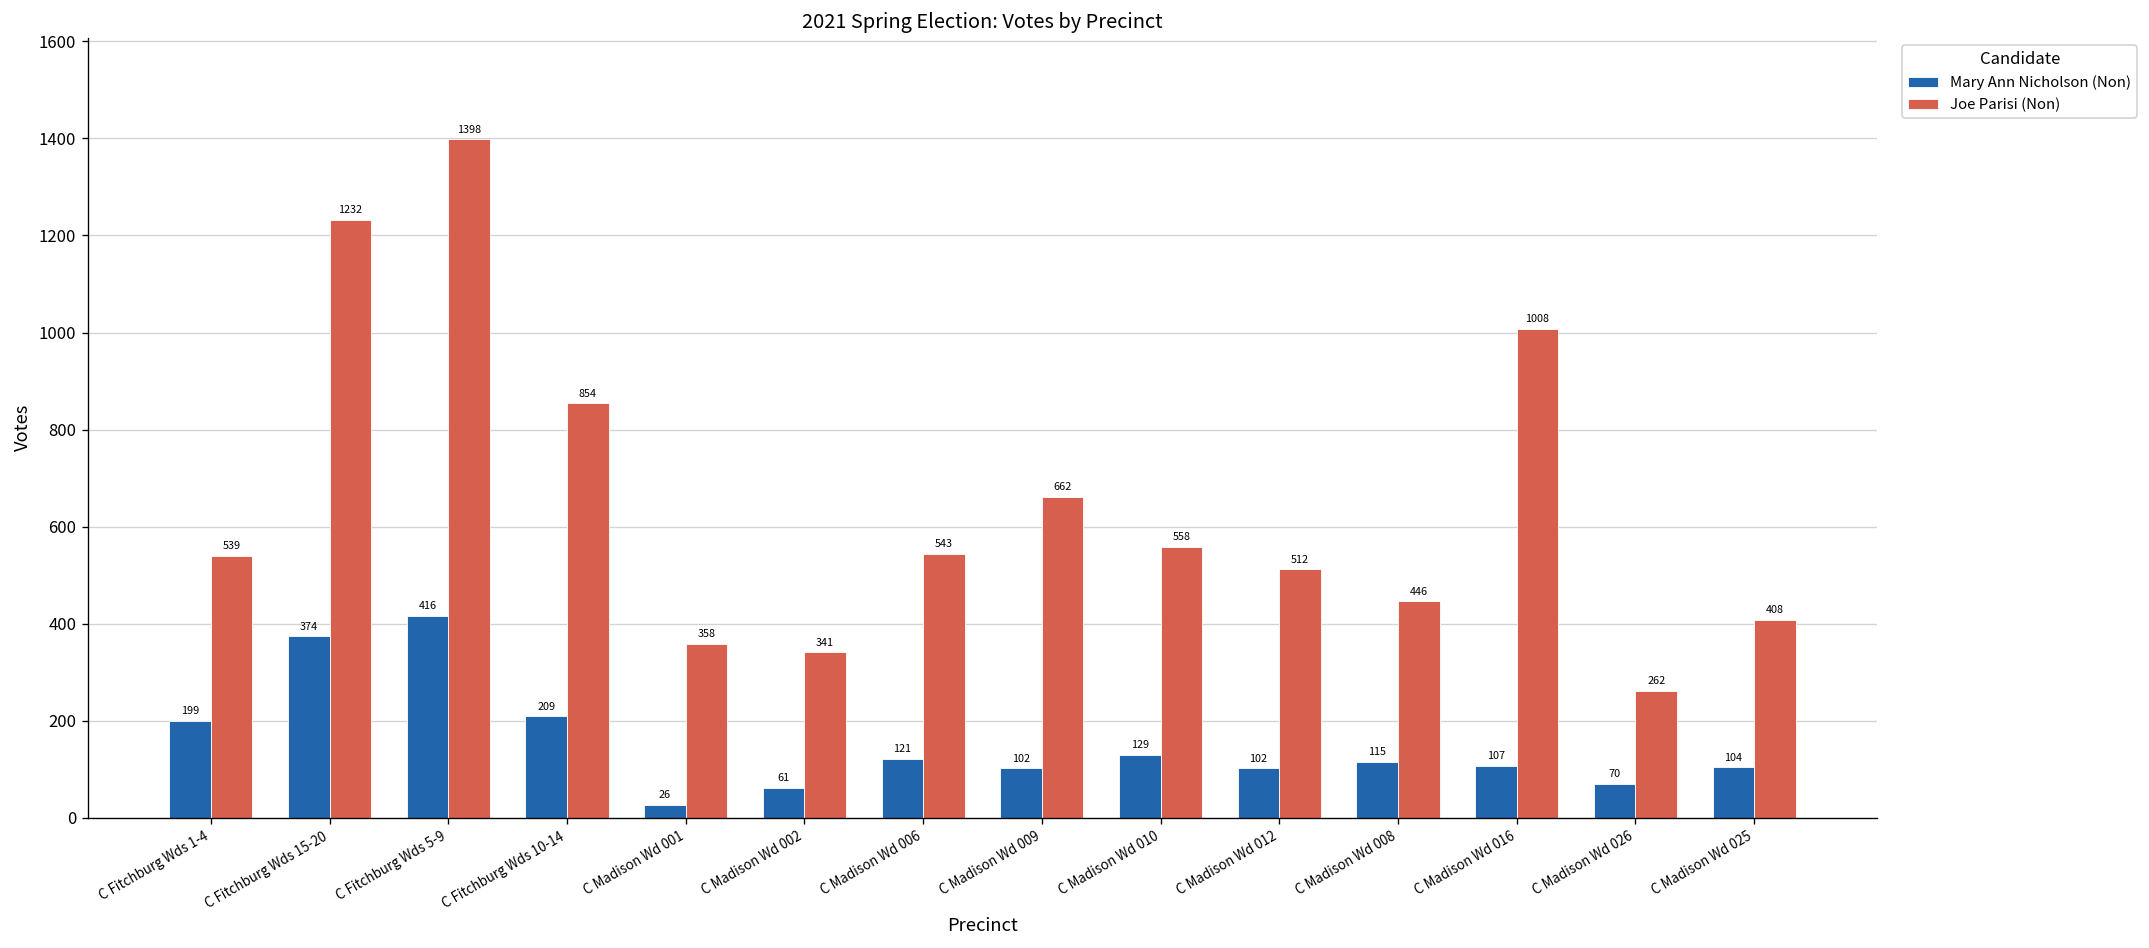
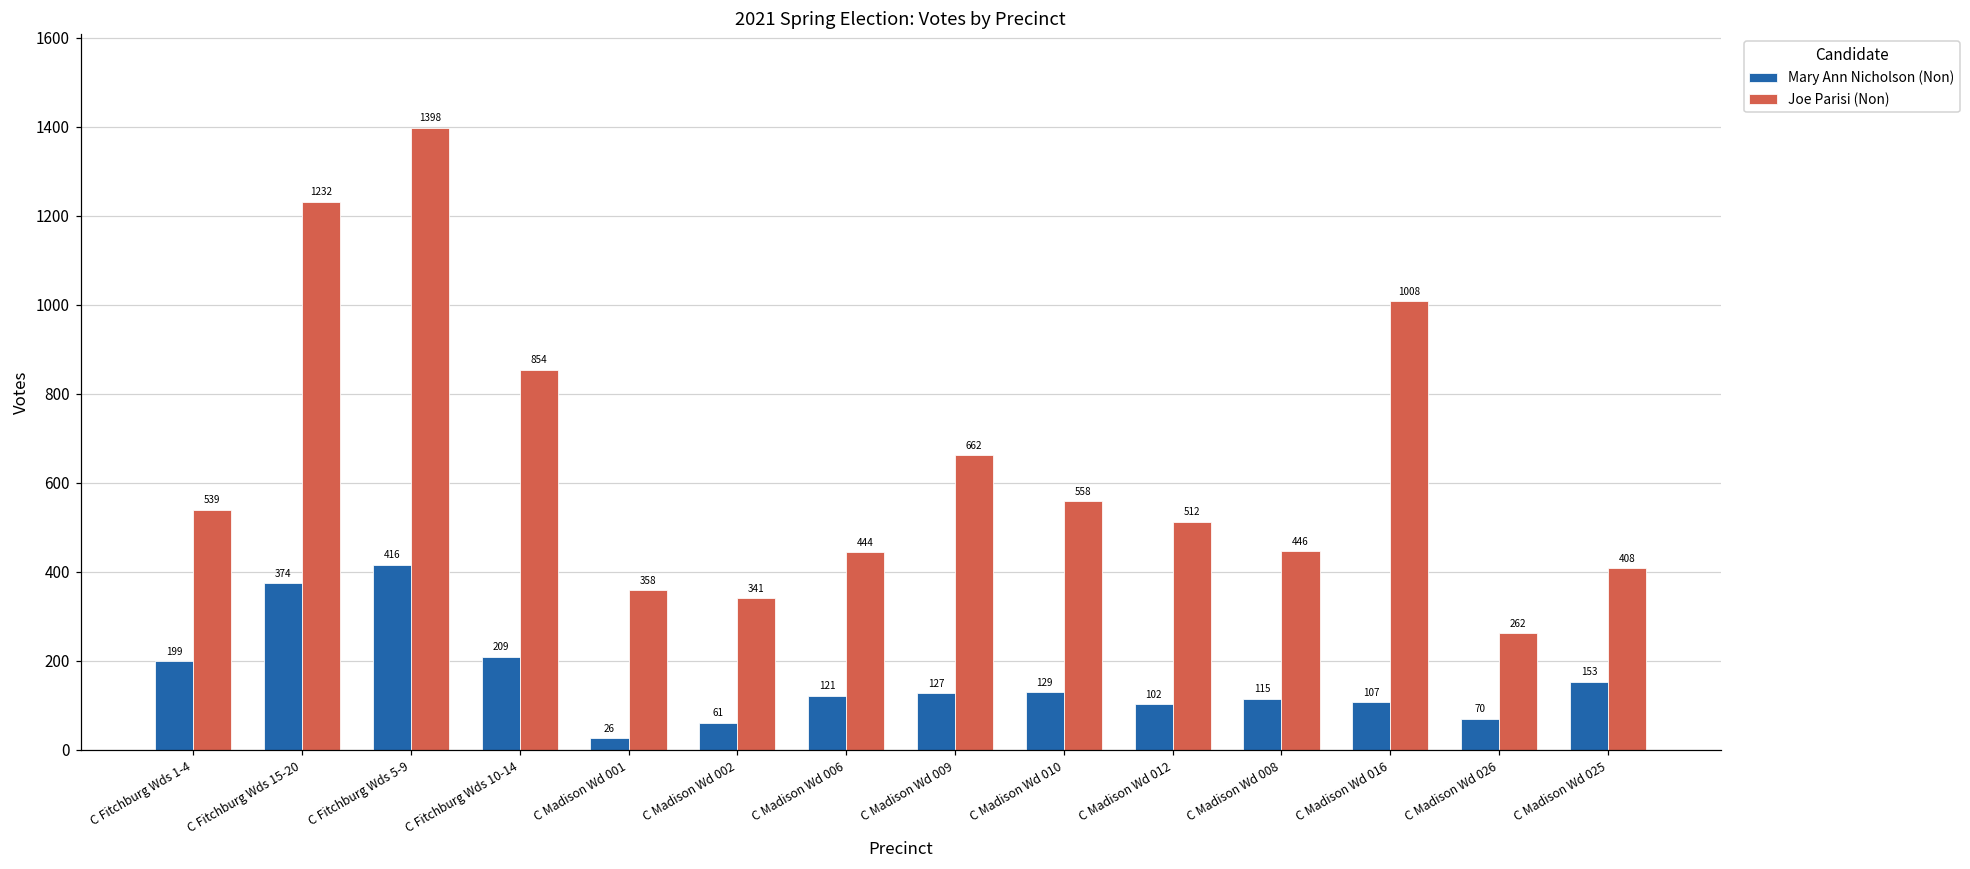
Joe Parisi (Non), C Madison Wd 006: 543 -> 444
Mary Ann Nicholson (Non), C Madison Wd 009: 102 -> 127
Mary Ann Nicholson (Non), C Madison Wd 025: 104 -> 153
